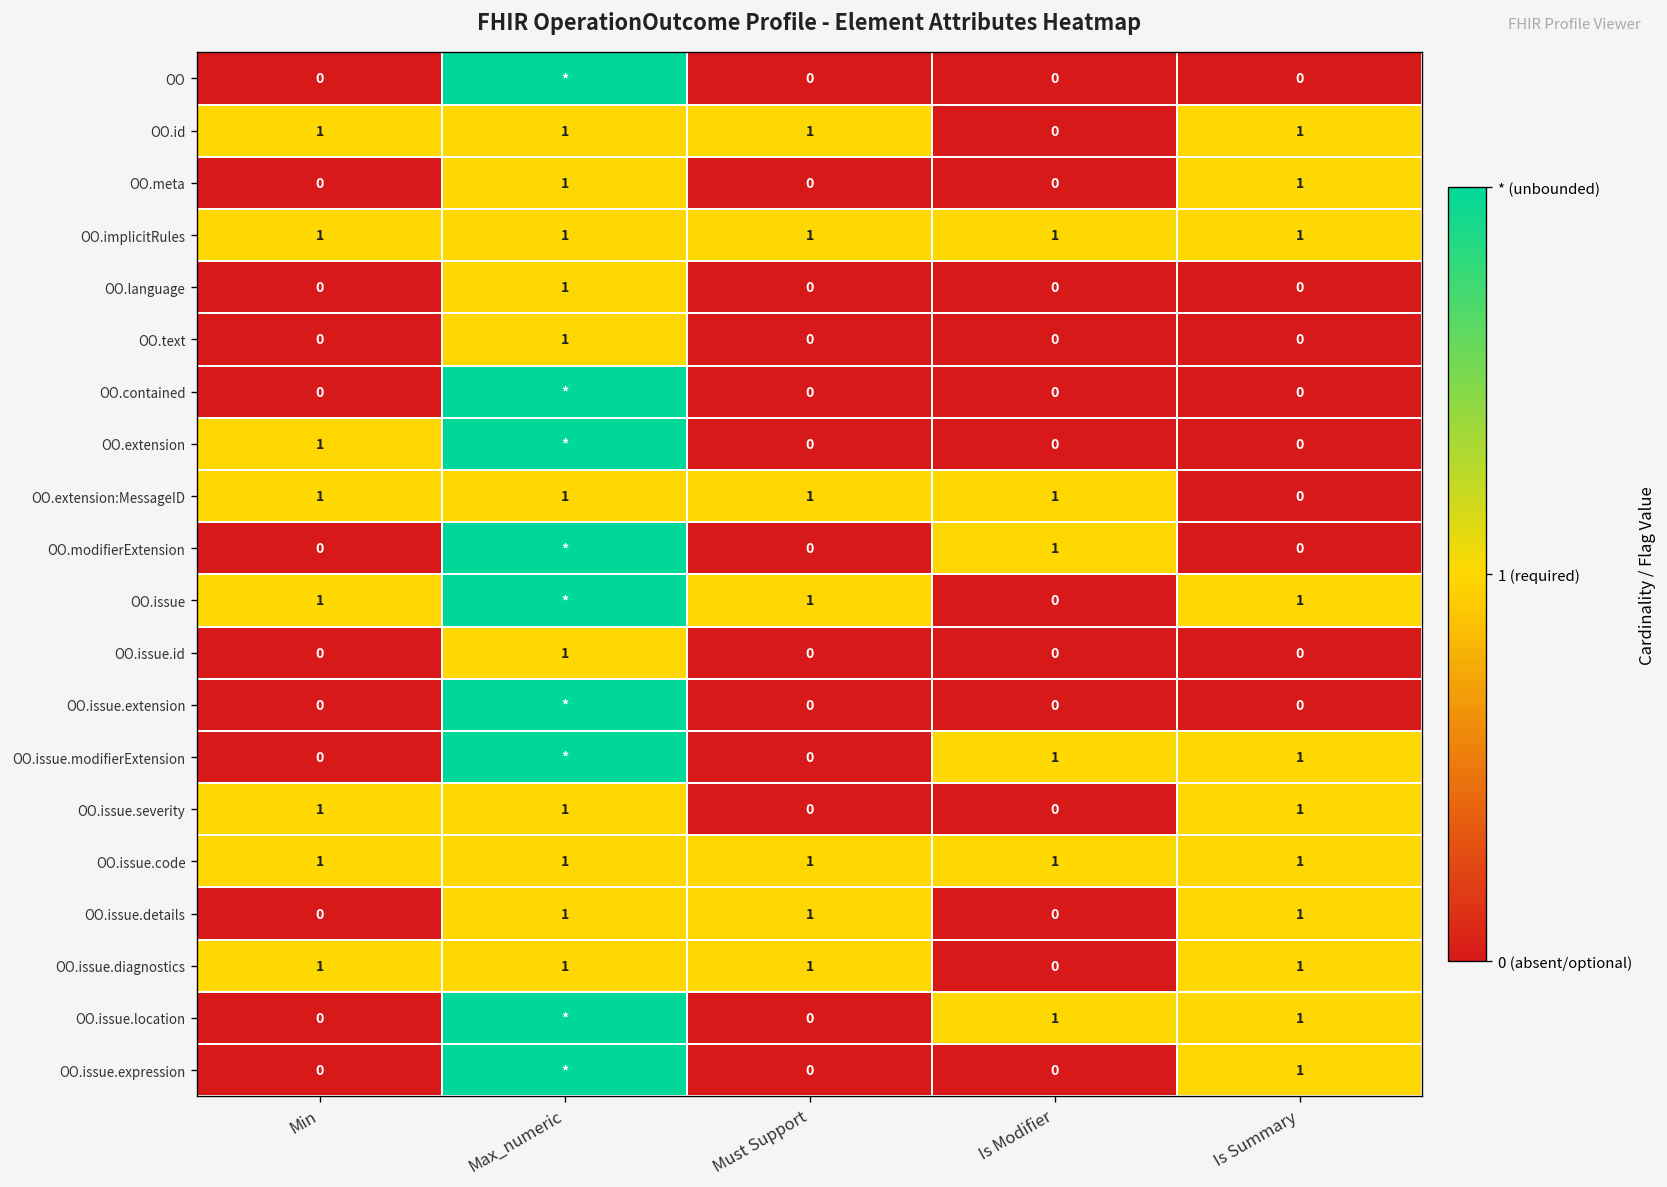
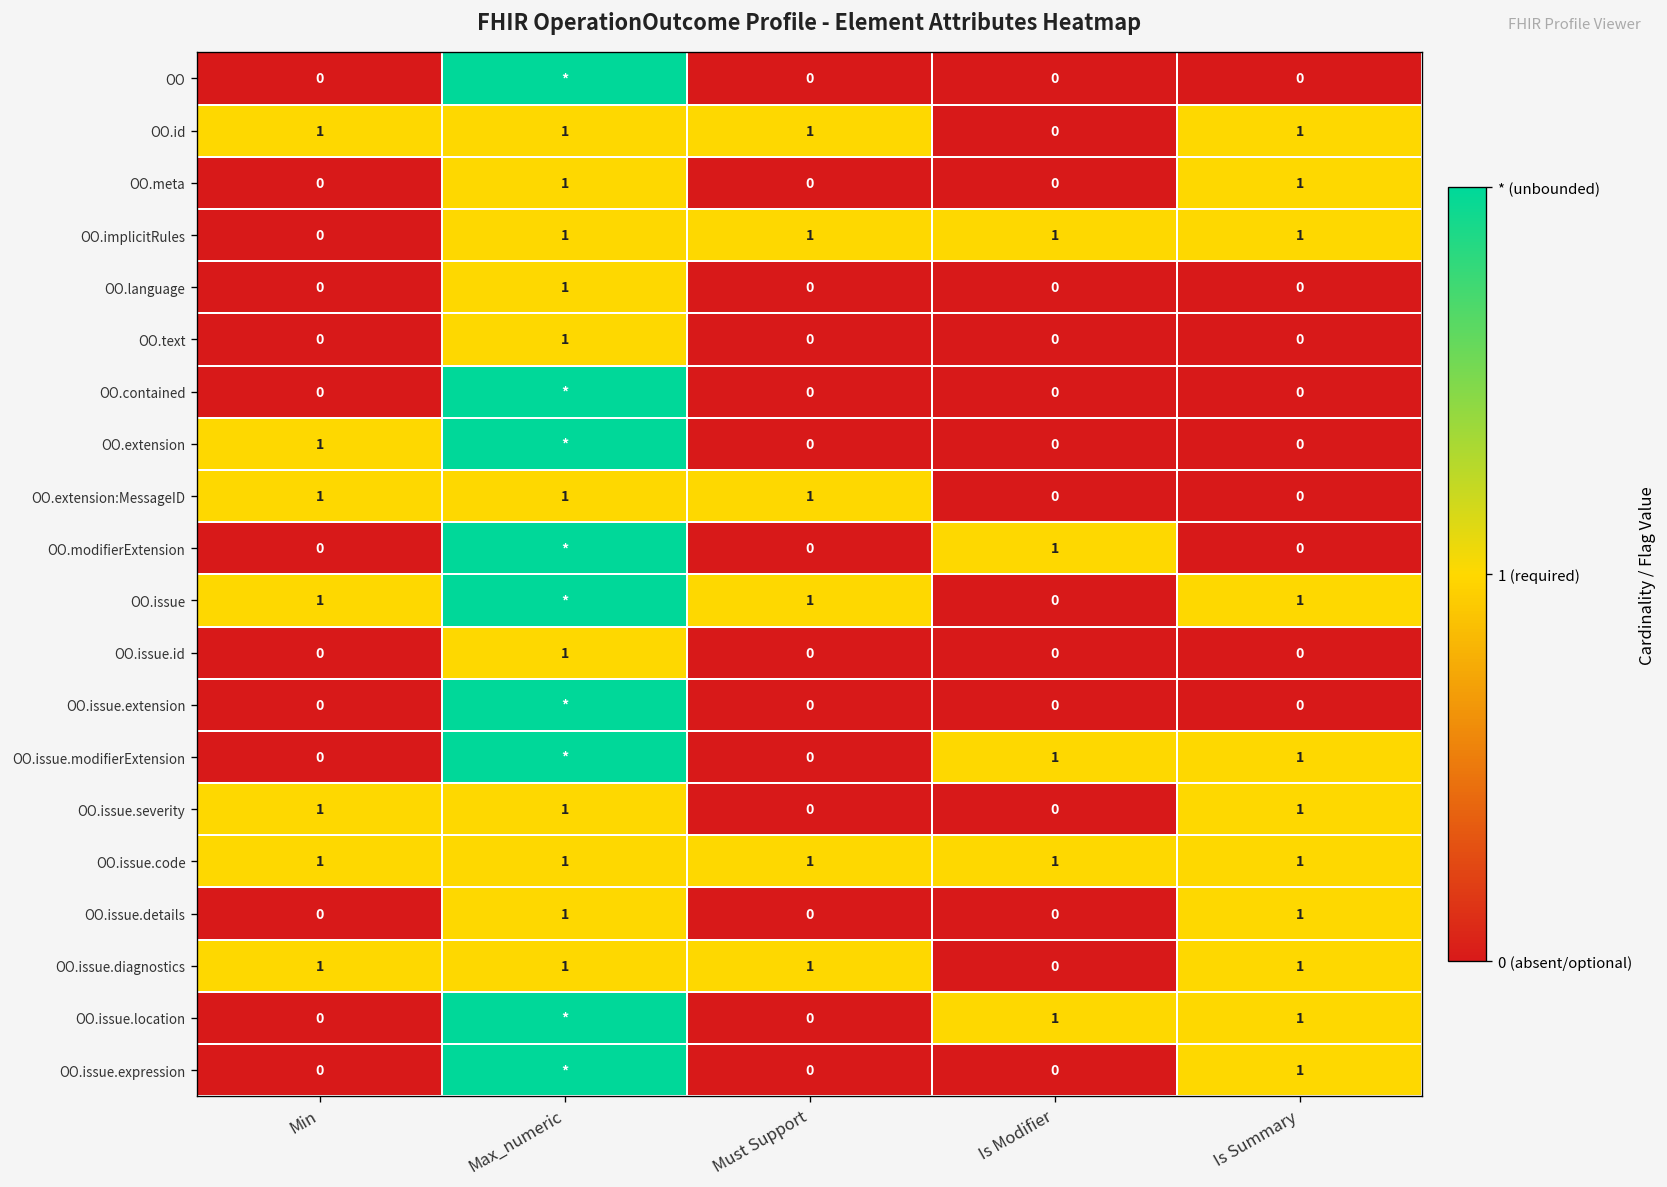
OO.implicitRules, Min: 1 -> 0
OO.extension:MessageID, Is Modifier: 1 -> 0
OO.issue.details, Must Support: 1 -> 0
